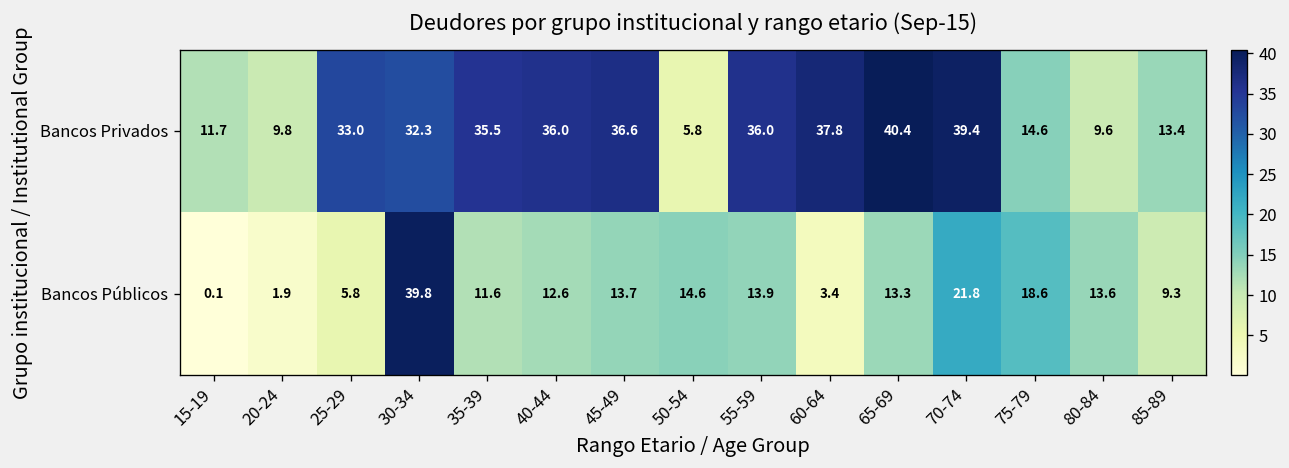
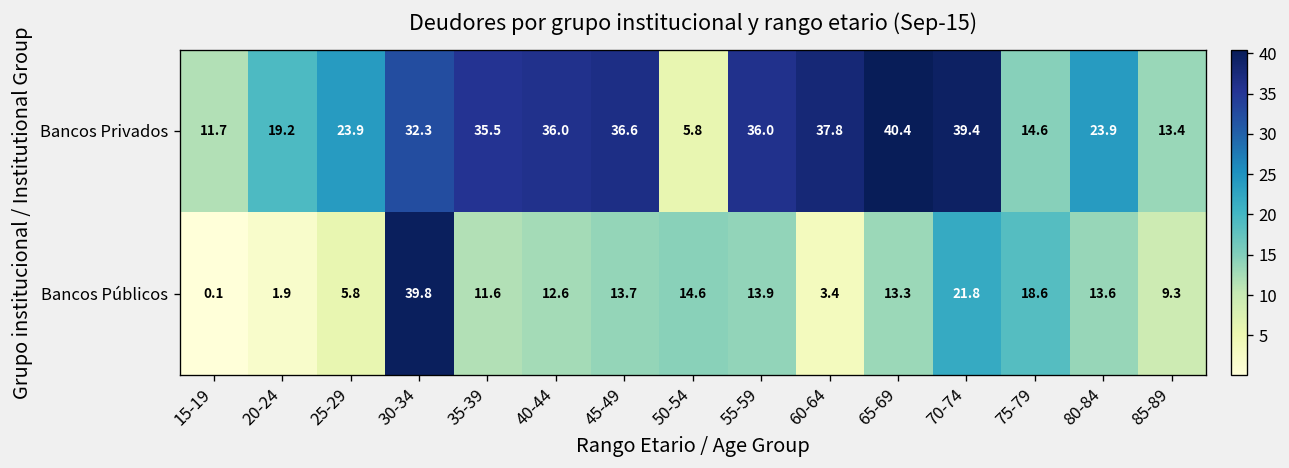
Bancos Privados, 20-24: 9.8 -> 19.2
Bancos Privados, 25-29: 33.0 -> 23.9
Bancos Privados, 80-84: 9.6 -> 23.9
